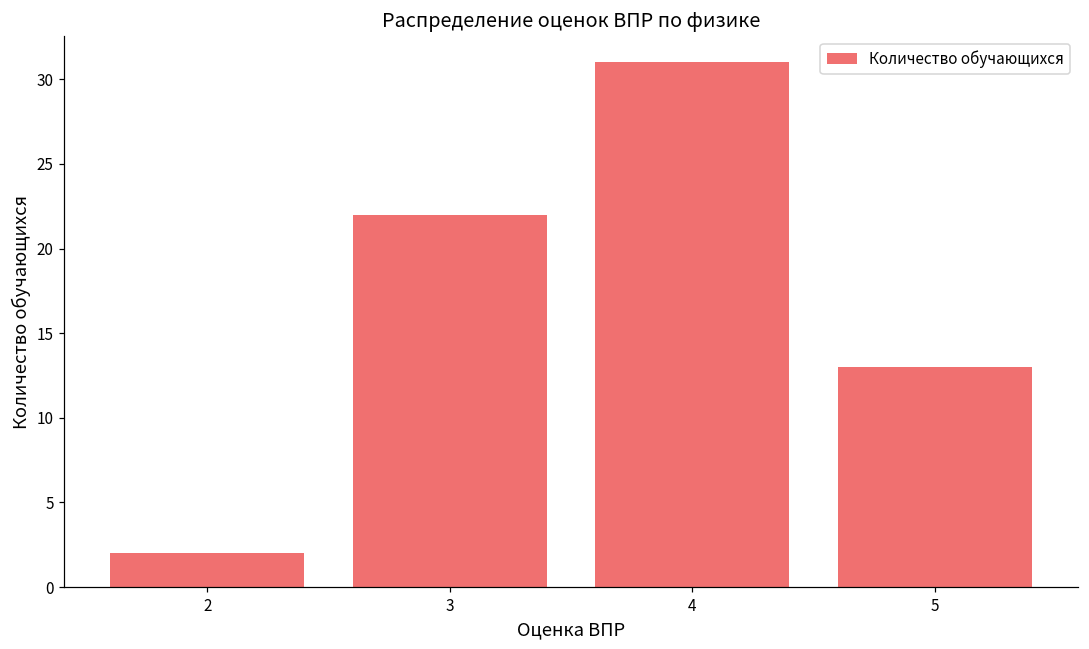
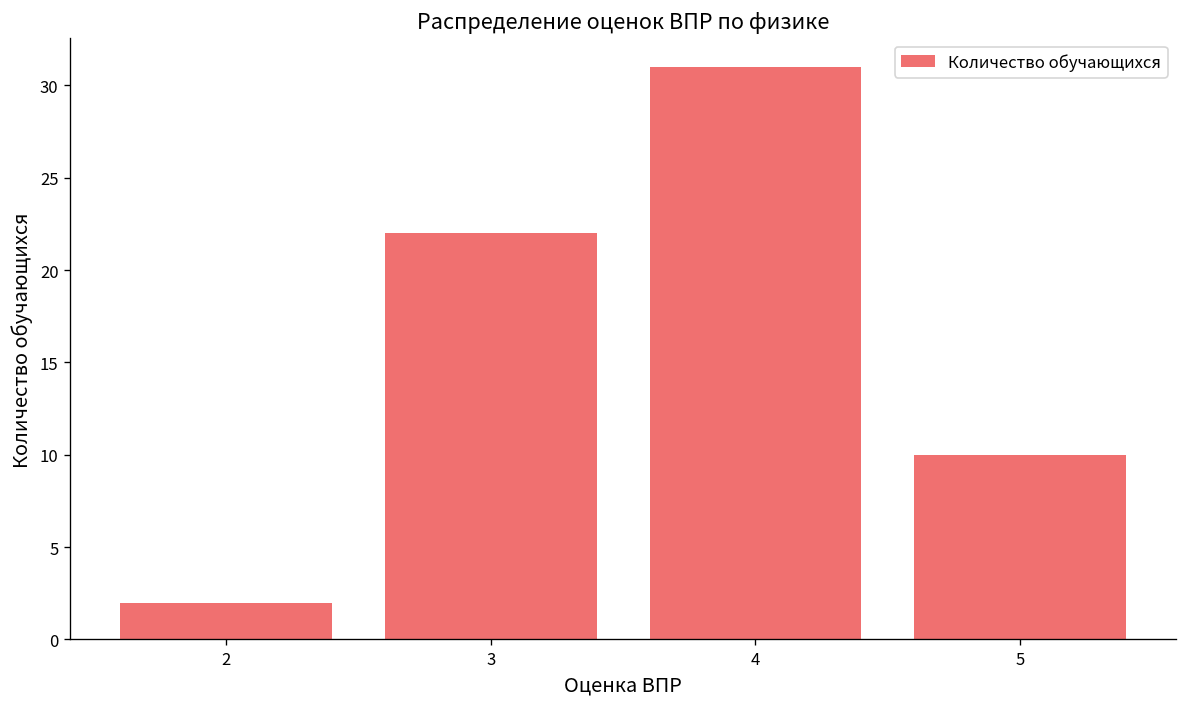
5: 13 -> 10
